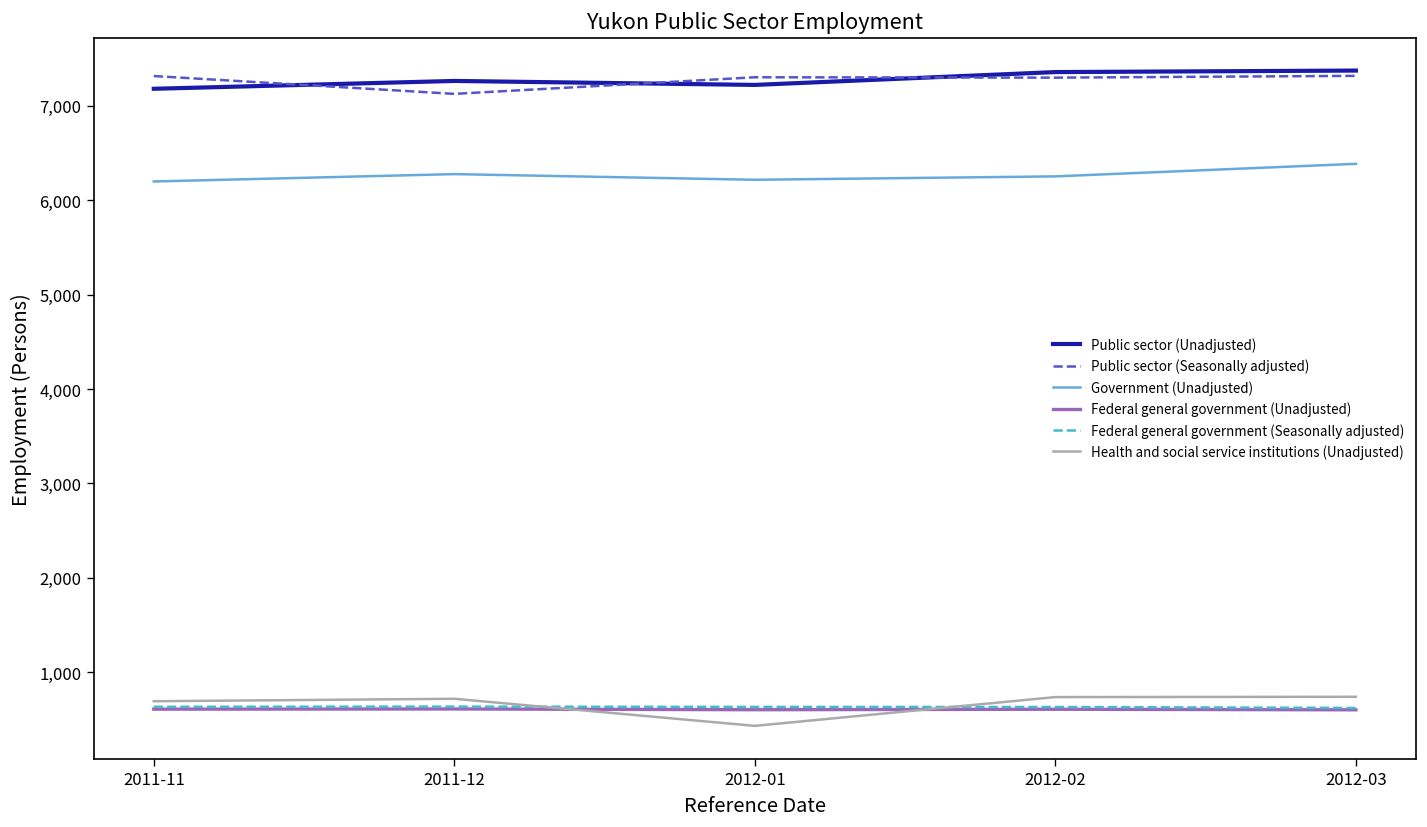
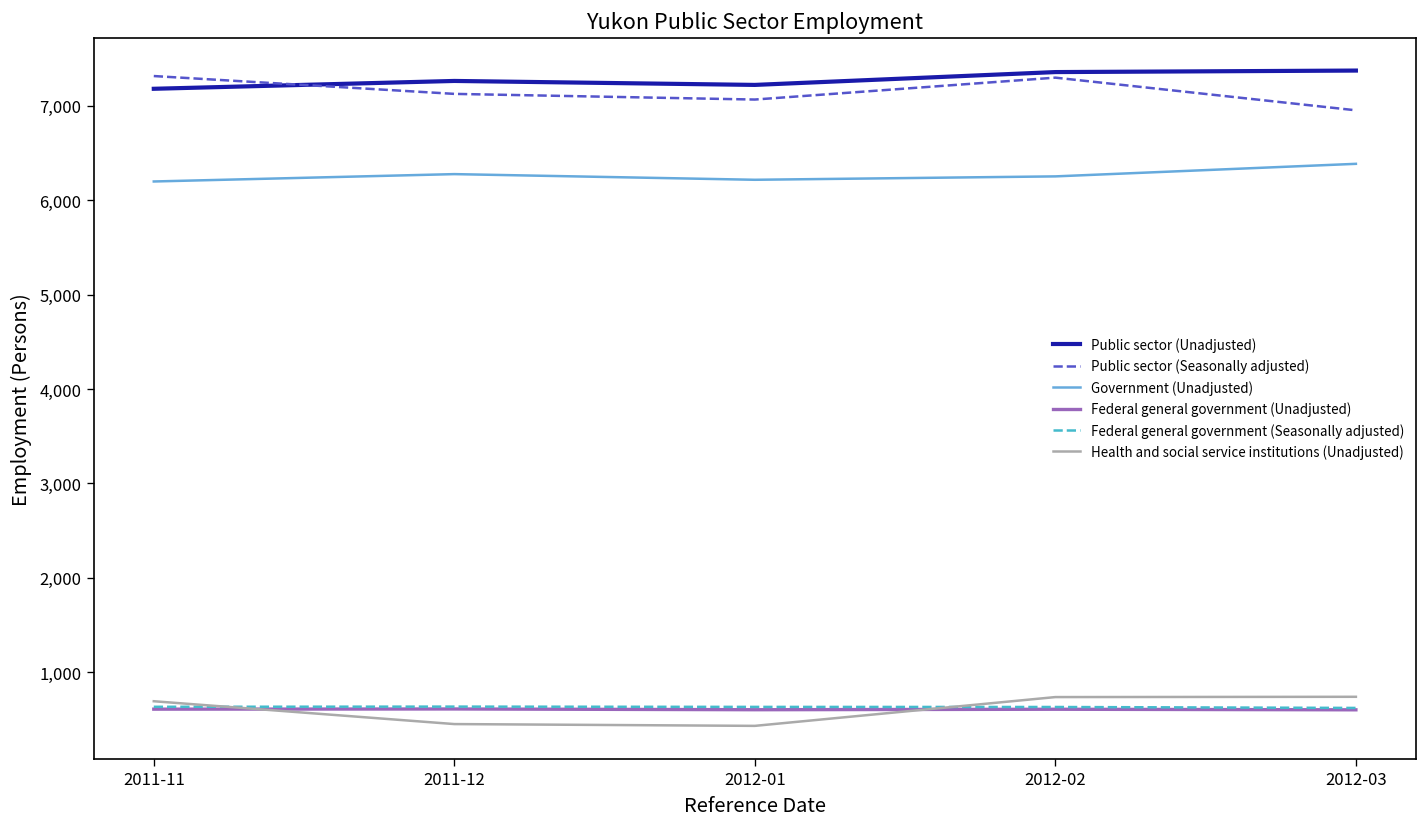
Health and social service institutions (Unadjusted), 2011-12: 700 -> 500
Public sector (Seasonally adjusted), 2012-01: 7,300 -> 7,100
Public sector (Seasonally adjusted), 2012-03: 7,300 -> 7,000
